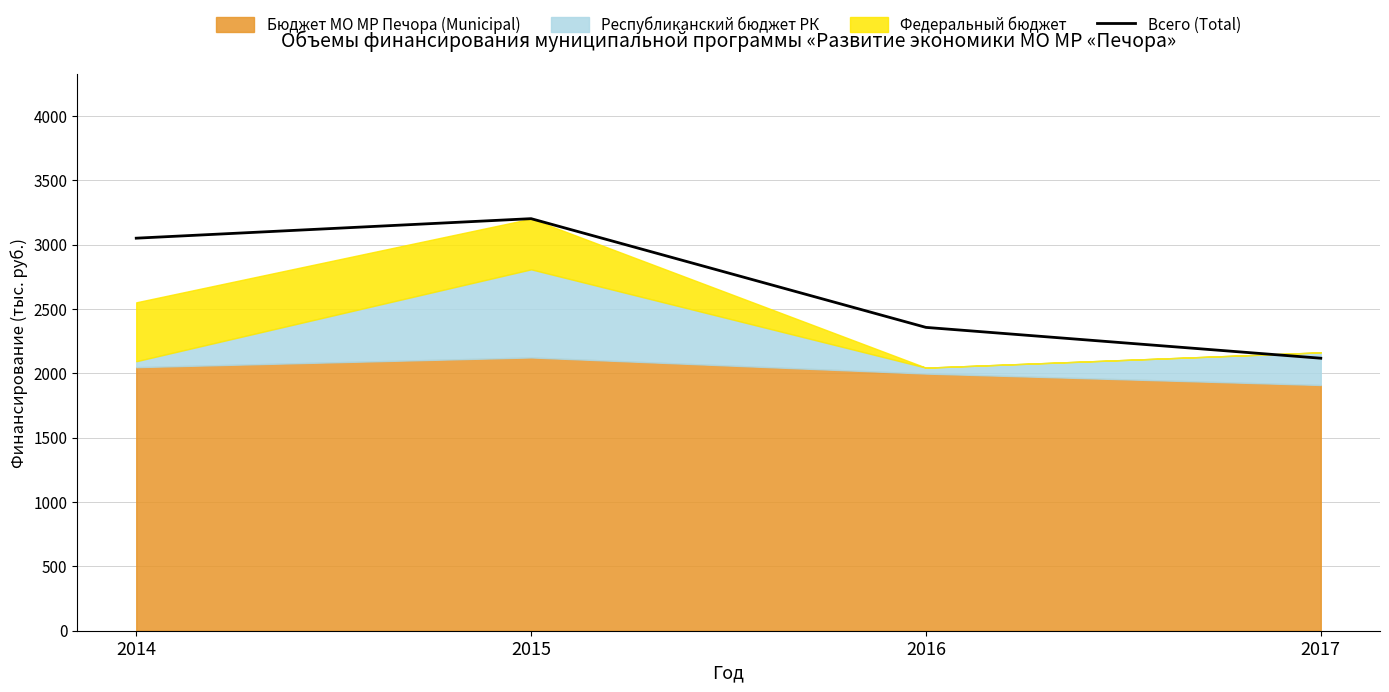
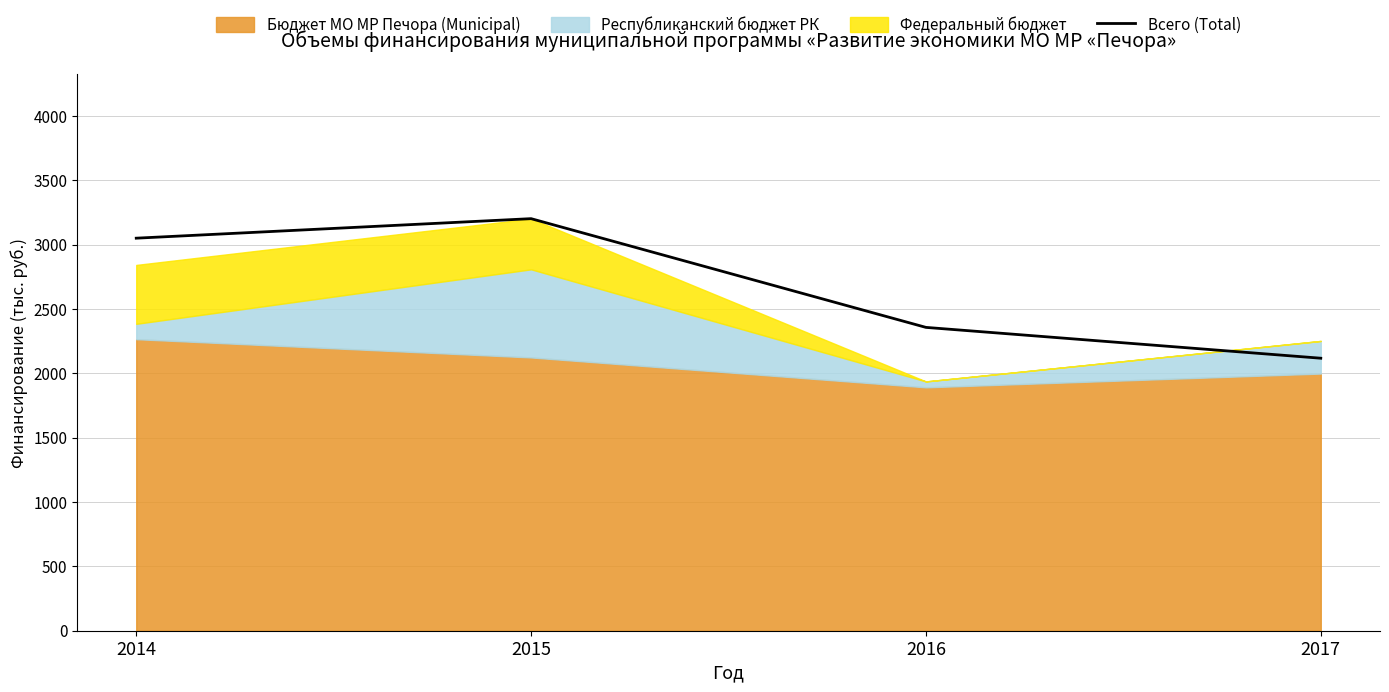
Бюджет МО МР Печора (Municipal), 2014: 2050 -> 2260
Республиканский бюджет РК, 2014: 50 -> 120
Бюджет МО МР Печора (Municipal), 2016: 2000 -> 1890
Бюджет МО МР Печора (Municipal), 2017: 1910 -> 2000
